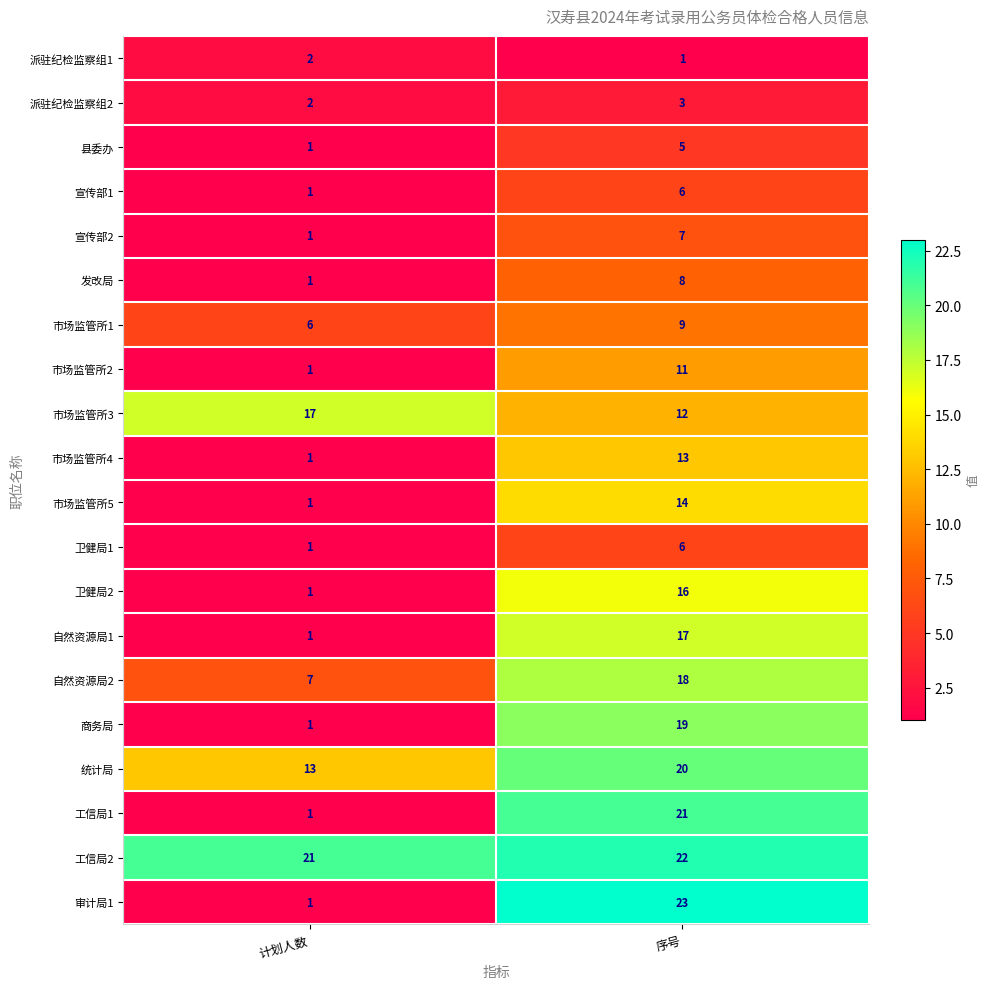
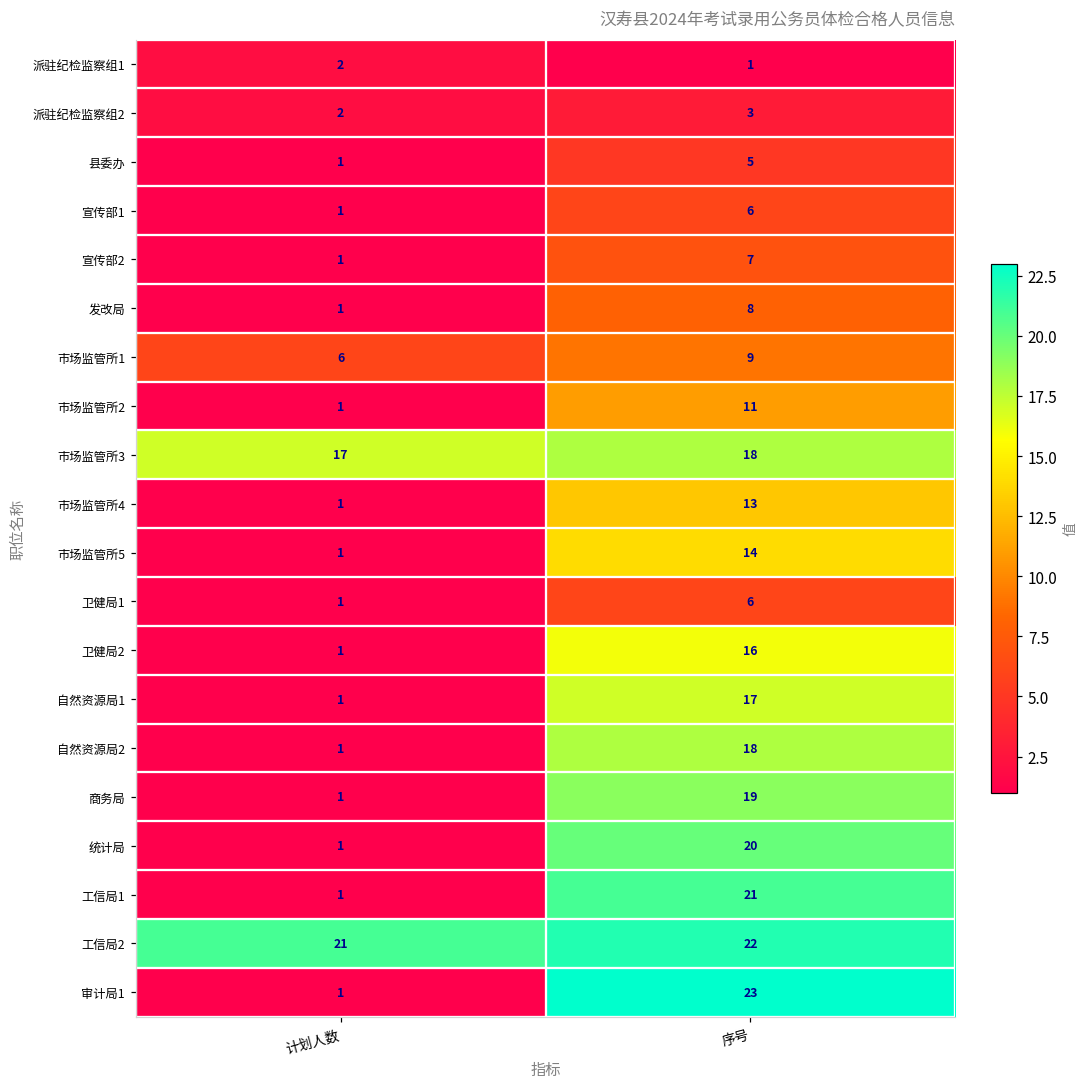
市场监管所3, 序号: 12 -> 18
自然资源局2, 计划人数: 7 -> 1
统计局, 计划人数: 13 -> 1
